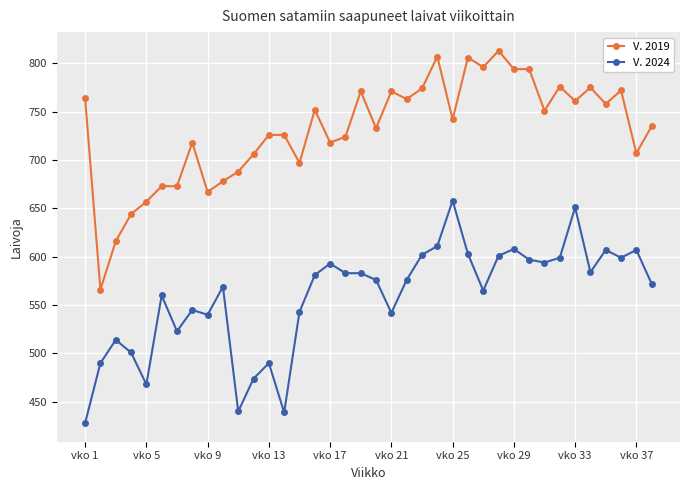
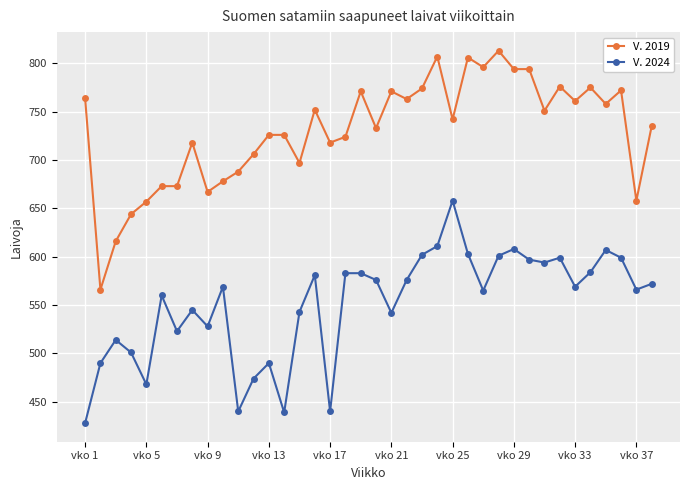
V. 2024, vko 9: 540 -> 530
V. 2024, vko 17: 590 -> 440
V. 2024, vko 33: 650 -> 570
V. 2019, vko 37: 710 -> 660
V. 2024, vko 37: 610 -> 570
